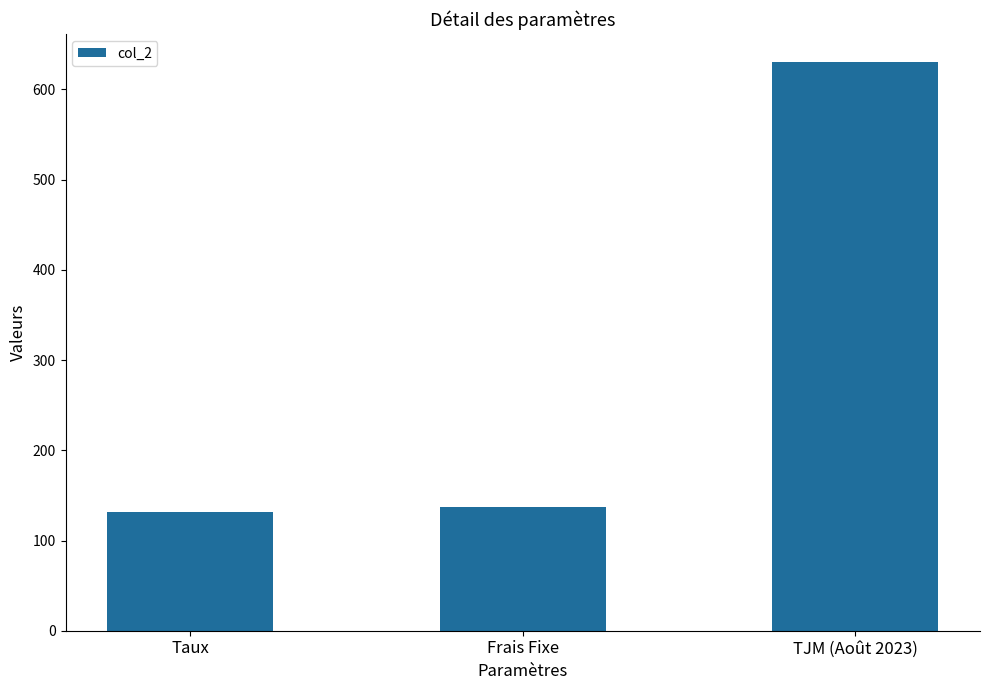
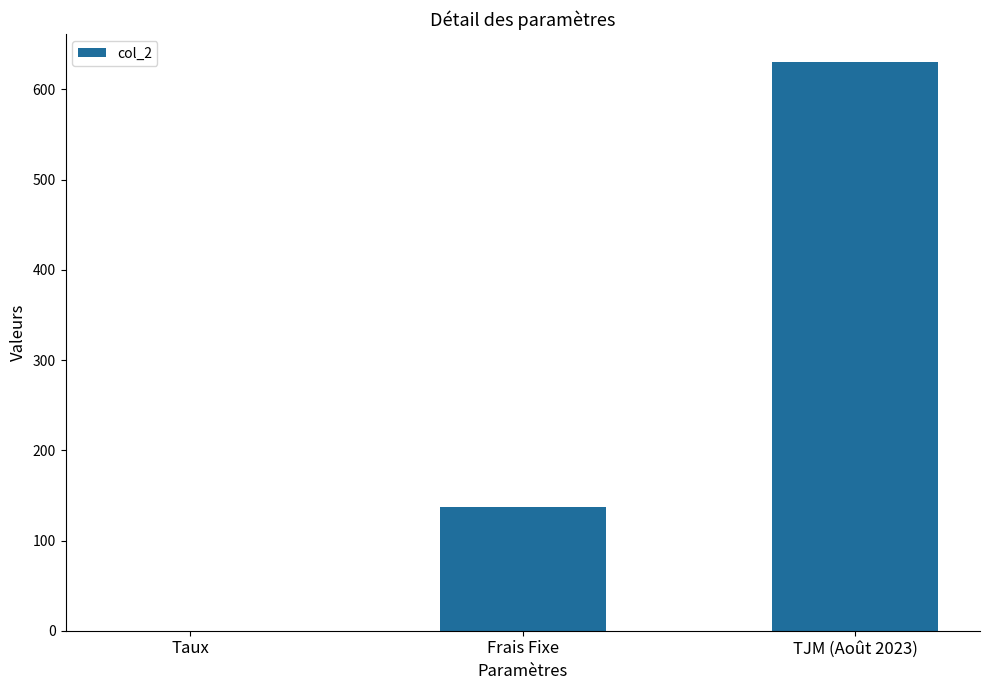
Taux: 130 -> 0
